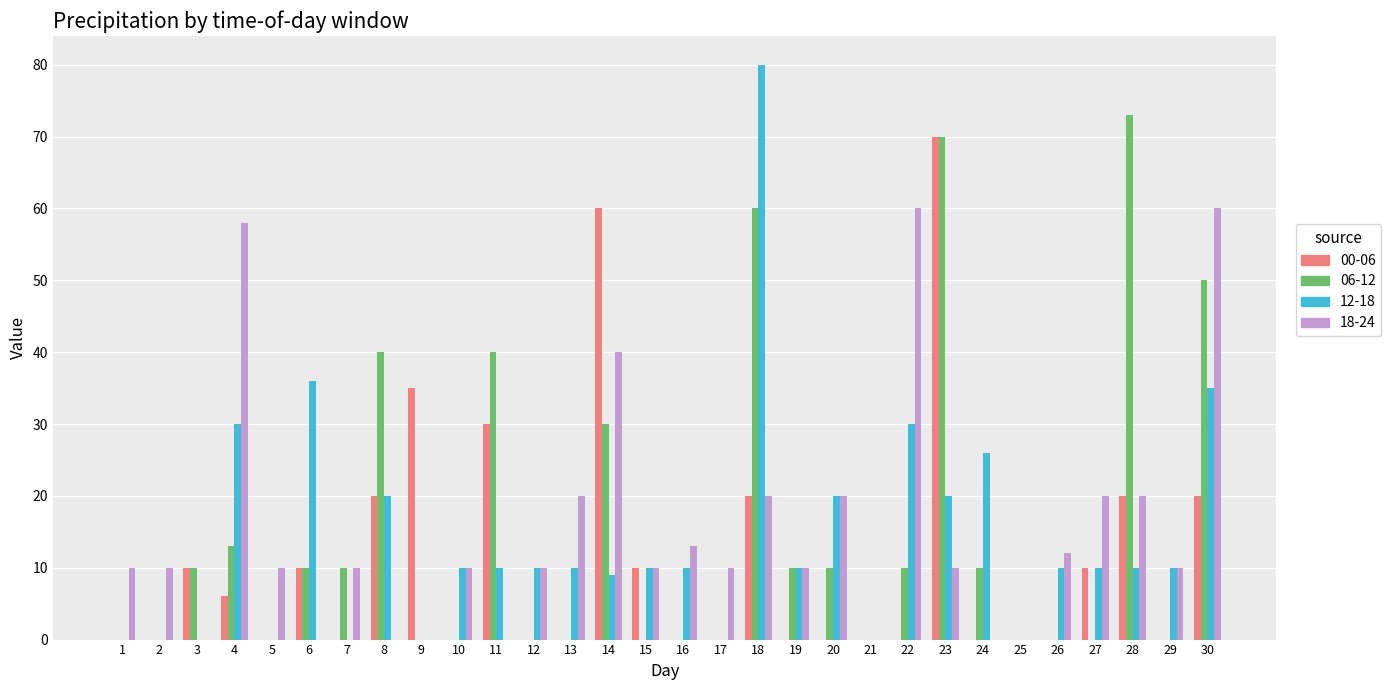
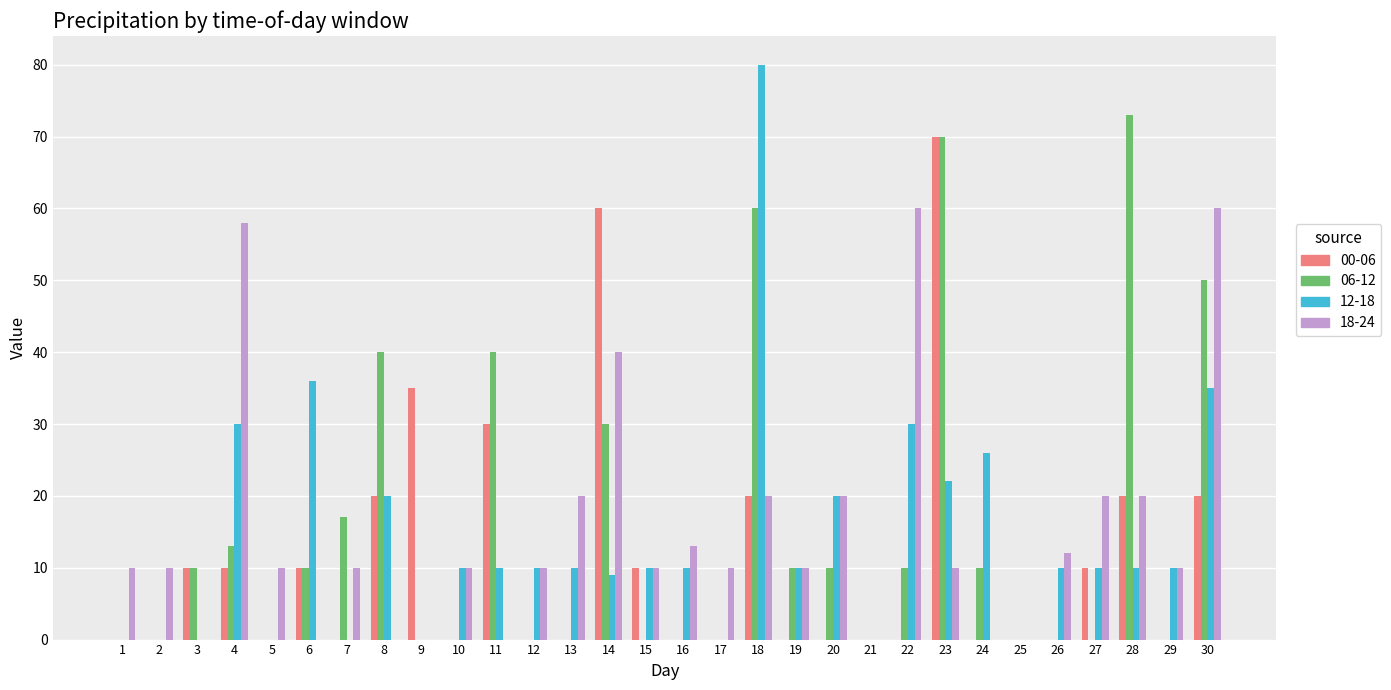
00-06, 4: 6 -> 10
06-12, 7: 10 -> 17
12-18, 23: 20 -> 22
